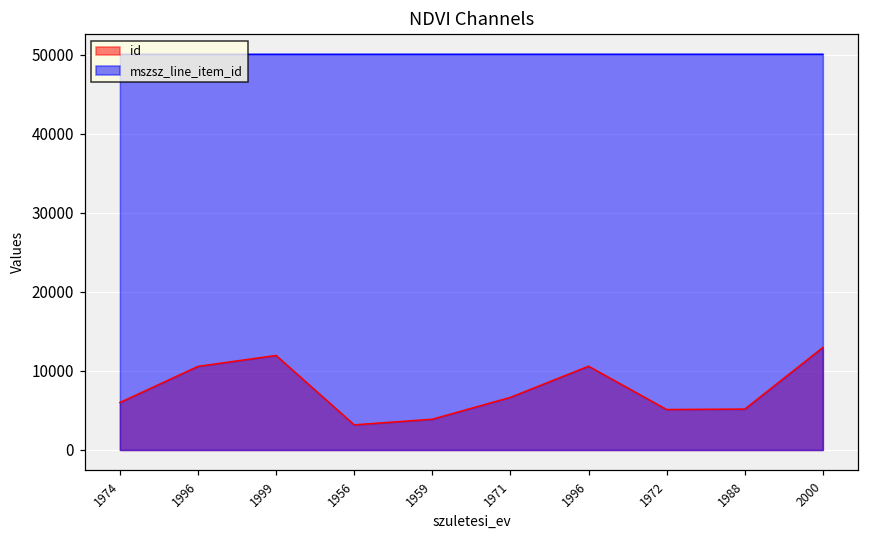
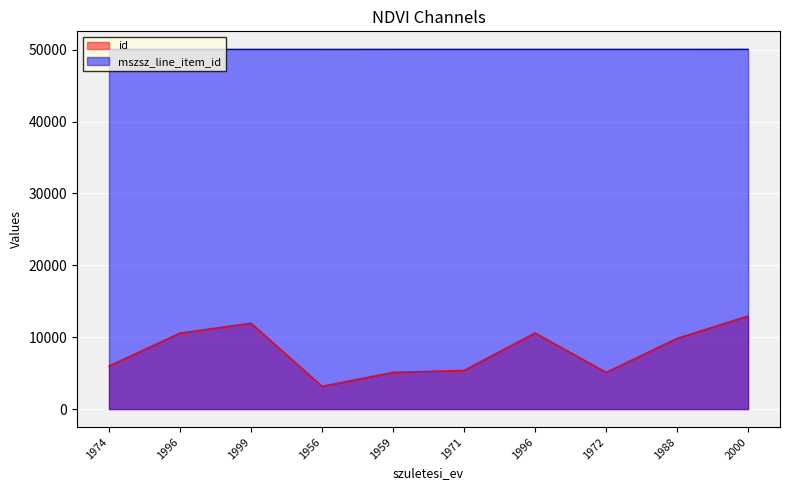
id, 1959: 4000 -> 5000
id, 1971: 7000 -> 5000
id, 1988: 5000 -> 10000
